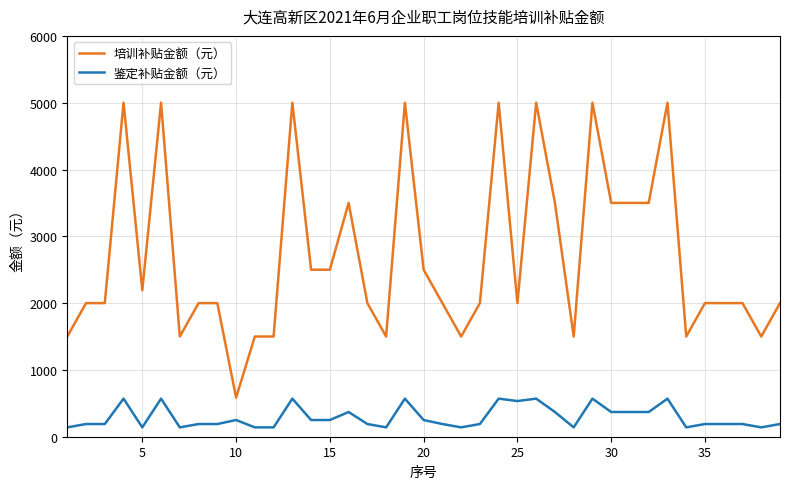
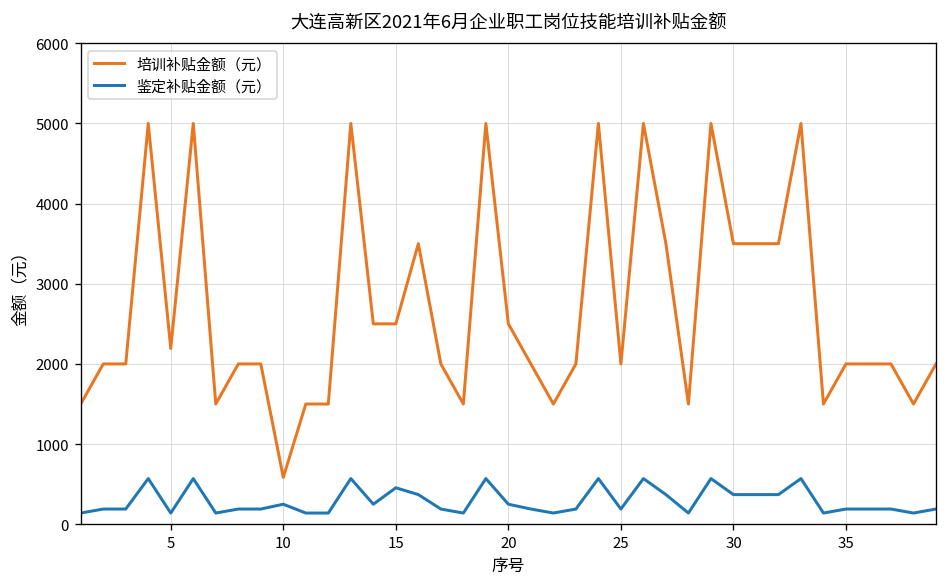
鉴定补贴金额（元）, 15: 300 -> 500
鉴定补贴金额（元）, 25: 500 -> 200
